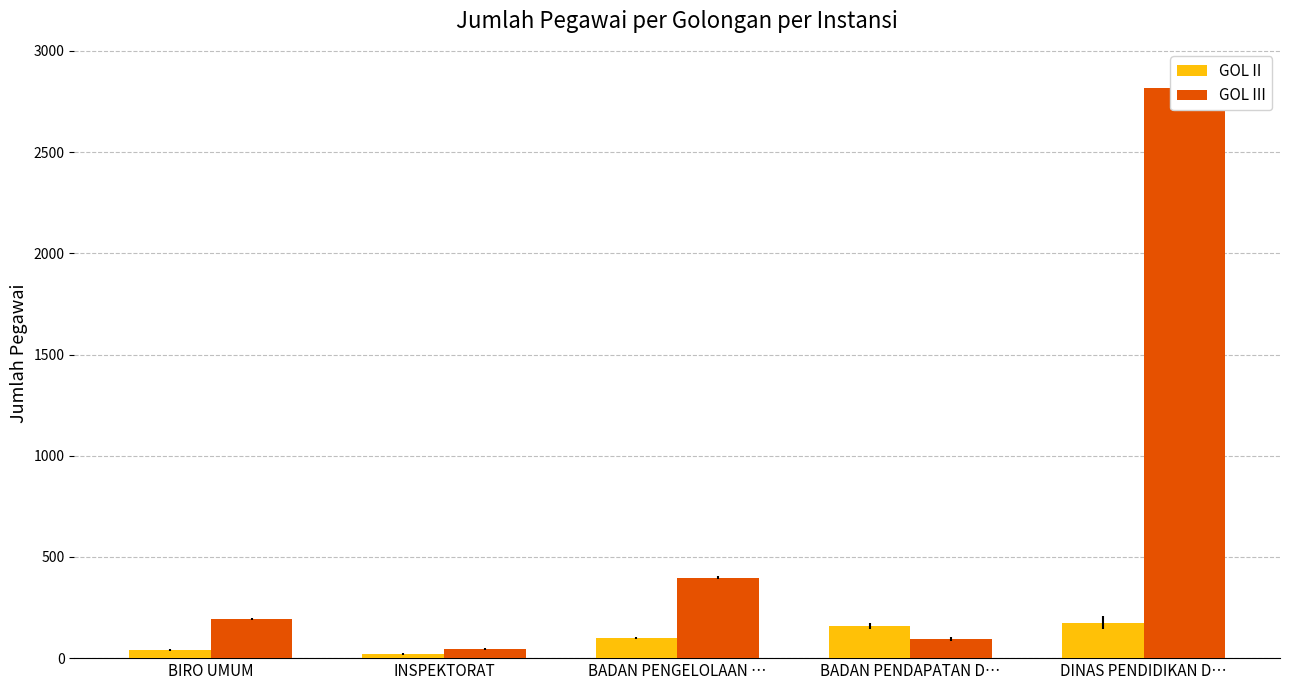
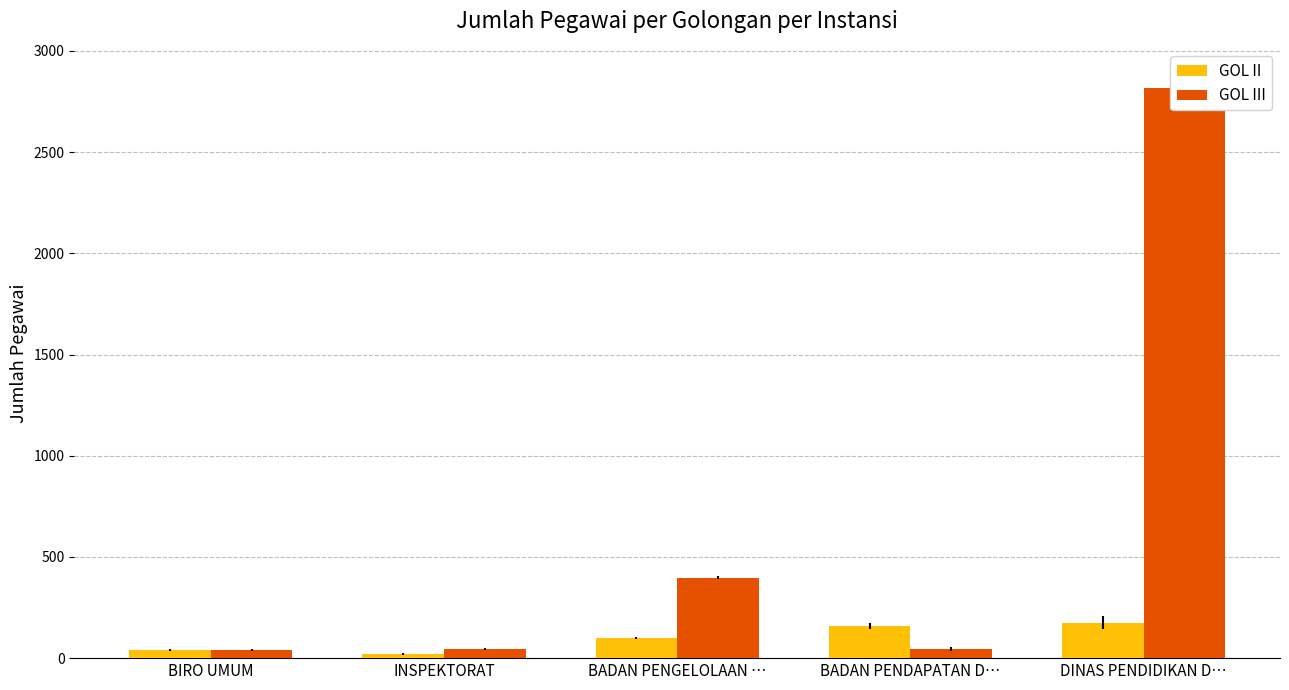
GOL III, BIRO UMUM: 190 -> 40
GOL III, BADAN PENDAPATAN D…: 100 -> 40
